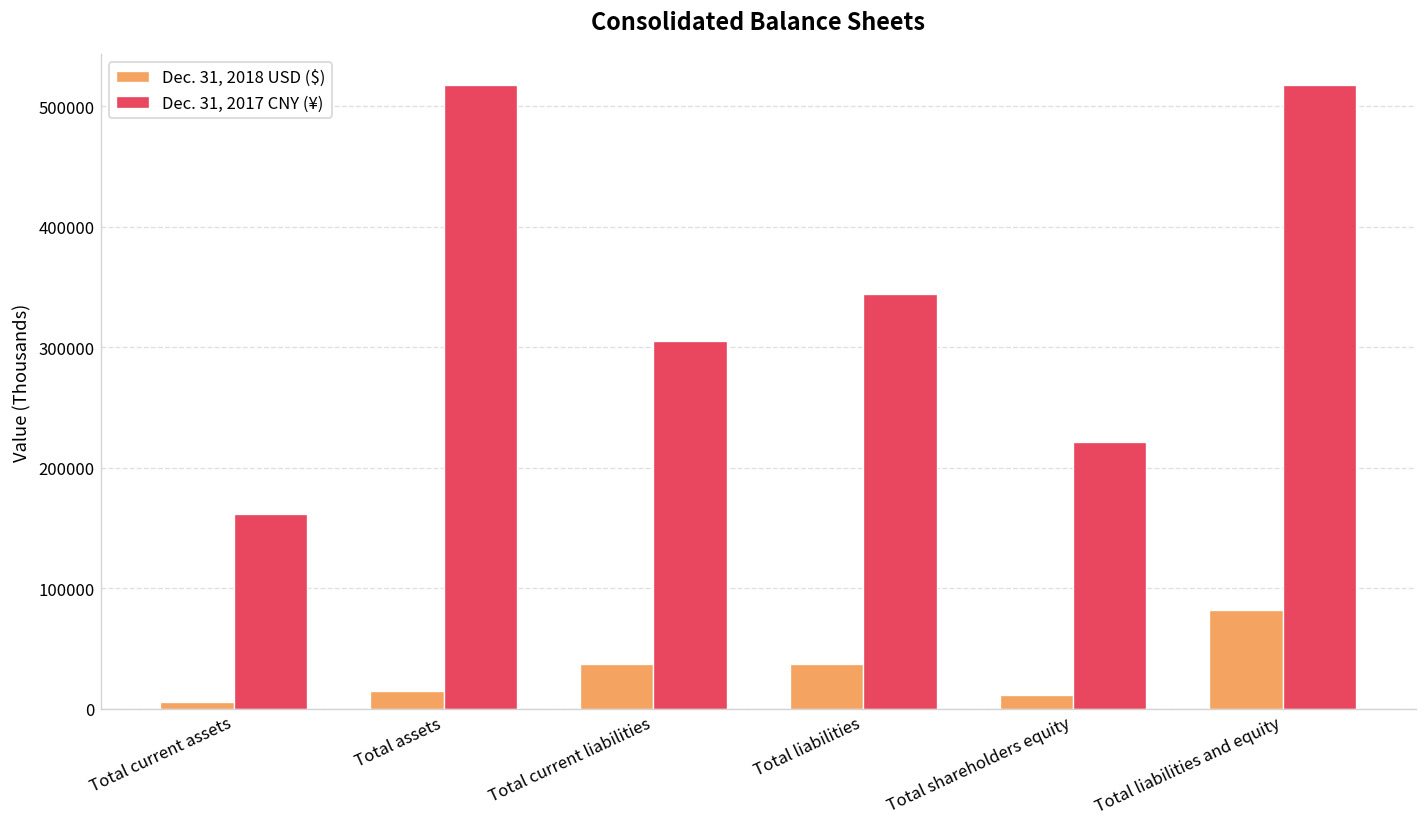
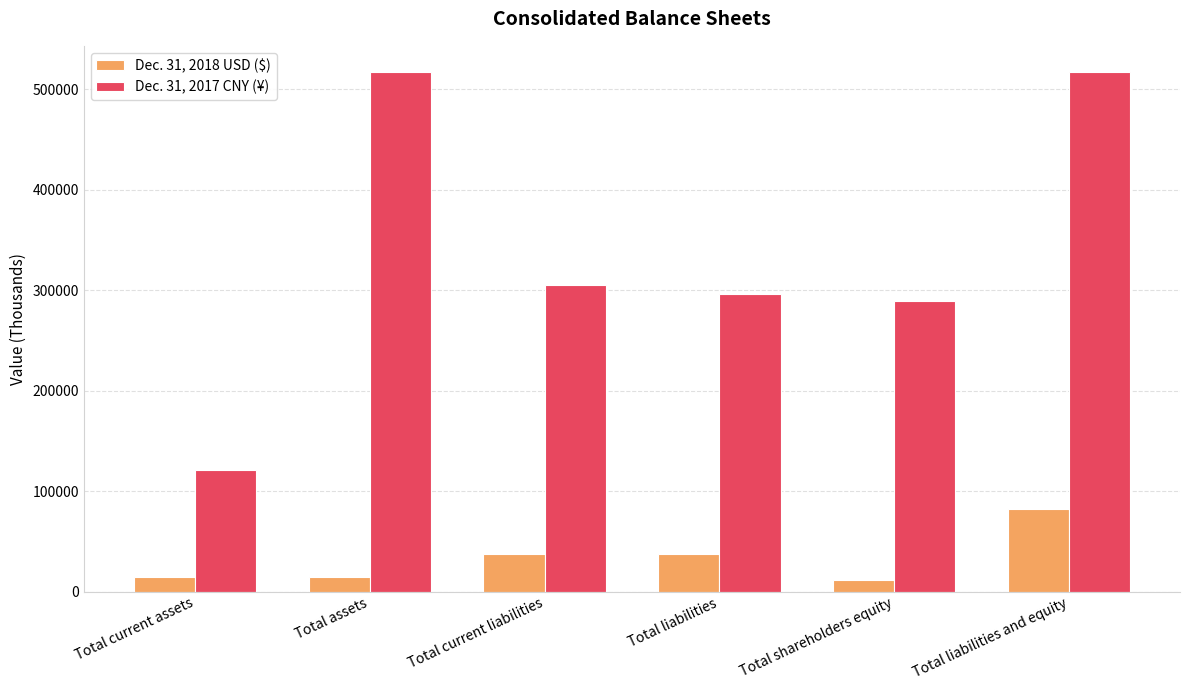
Dec. 31, 2018 USD ($), Total current assets: 6000 -> 15000
Dec. 31, 2017 CNY (¥), Total current assets: 162000 -> 121000
Dec. 31, 2017 CNY (¥), Total liabilities: 345000 -> 296000
Dec. 31, 2017 CNY (¥), Total shareholders equity: 221000 -> 289000
